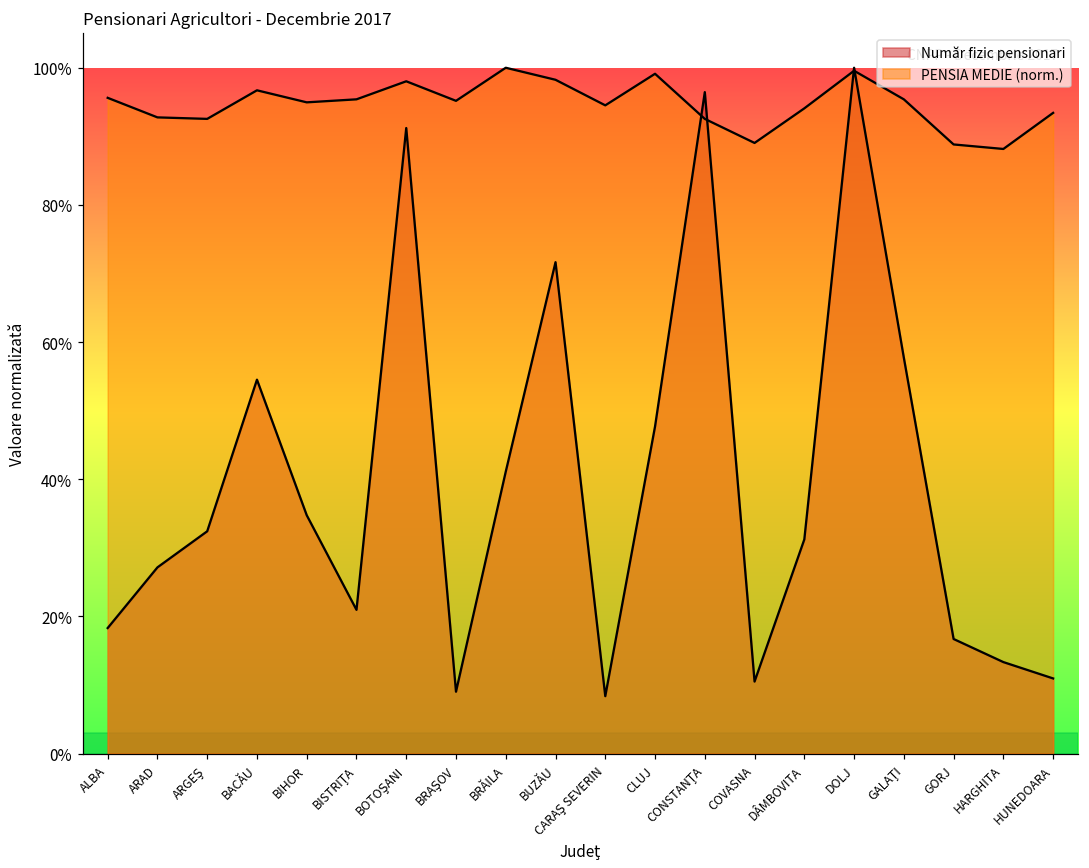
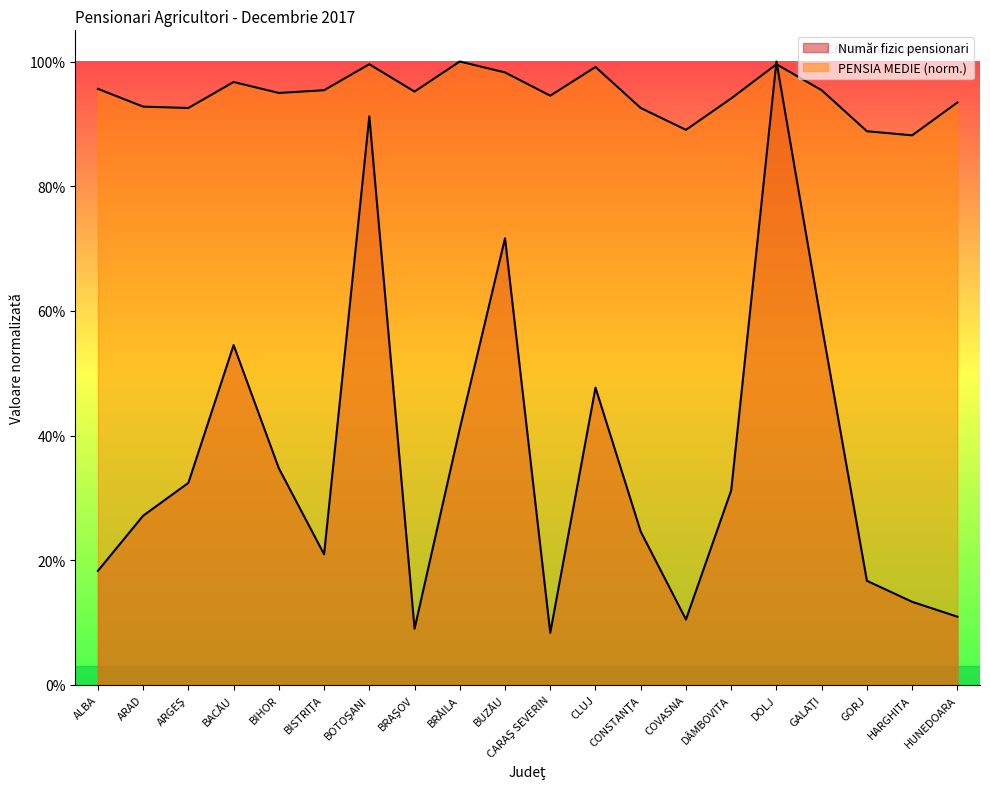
PENSIA MEDIE (norm.), BOTOŞANI: 98% -> 100%
Număr fizic pensionari, CONSTANŢA: 96% -> 25%
